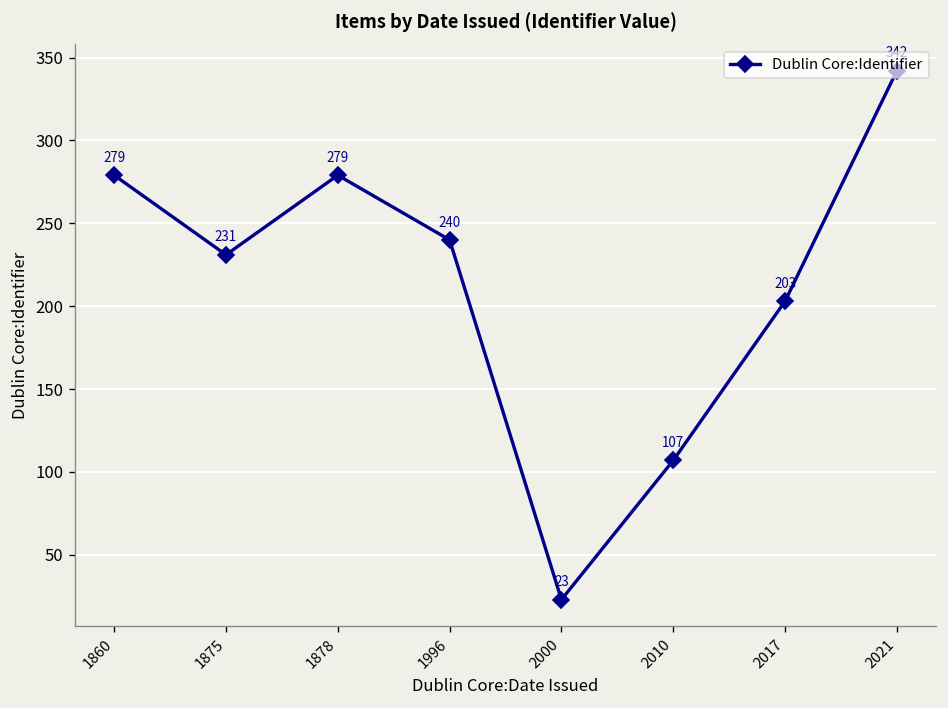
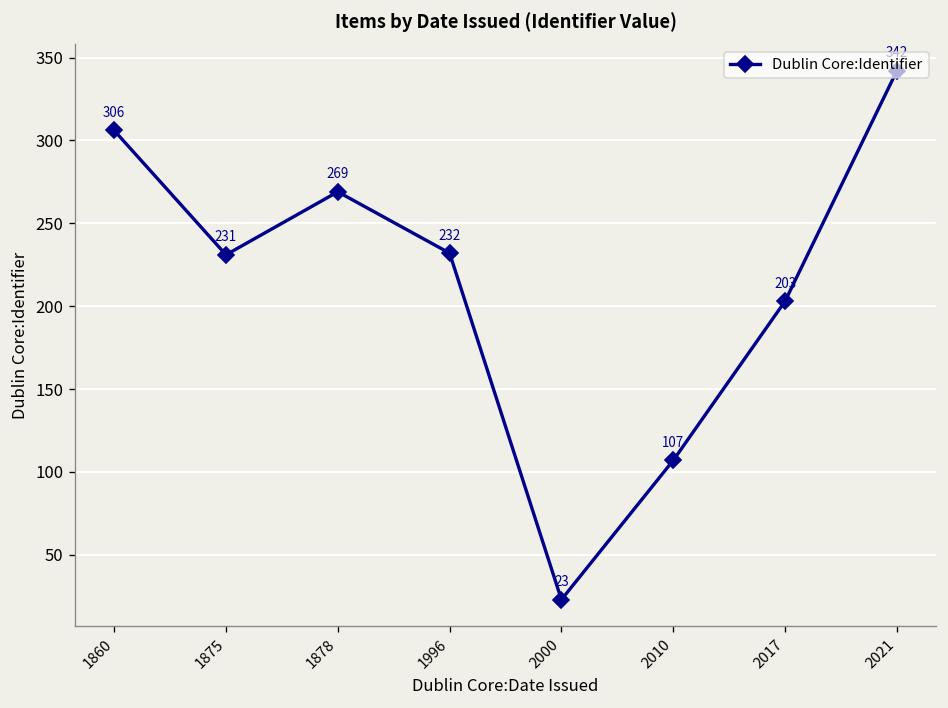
1860: 279 -> 306
1878: 279 -> 269
1996: 240 -> 232
